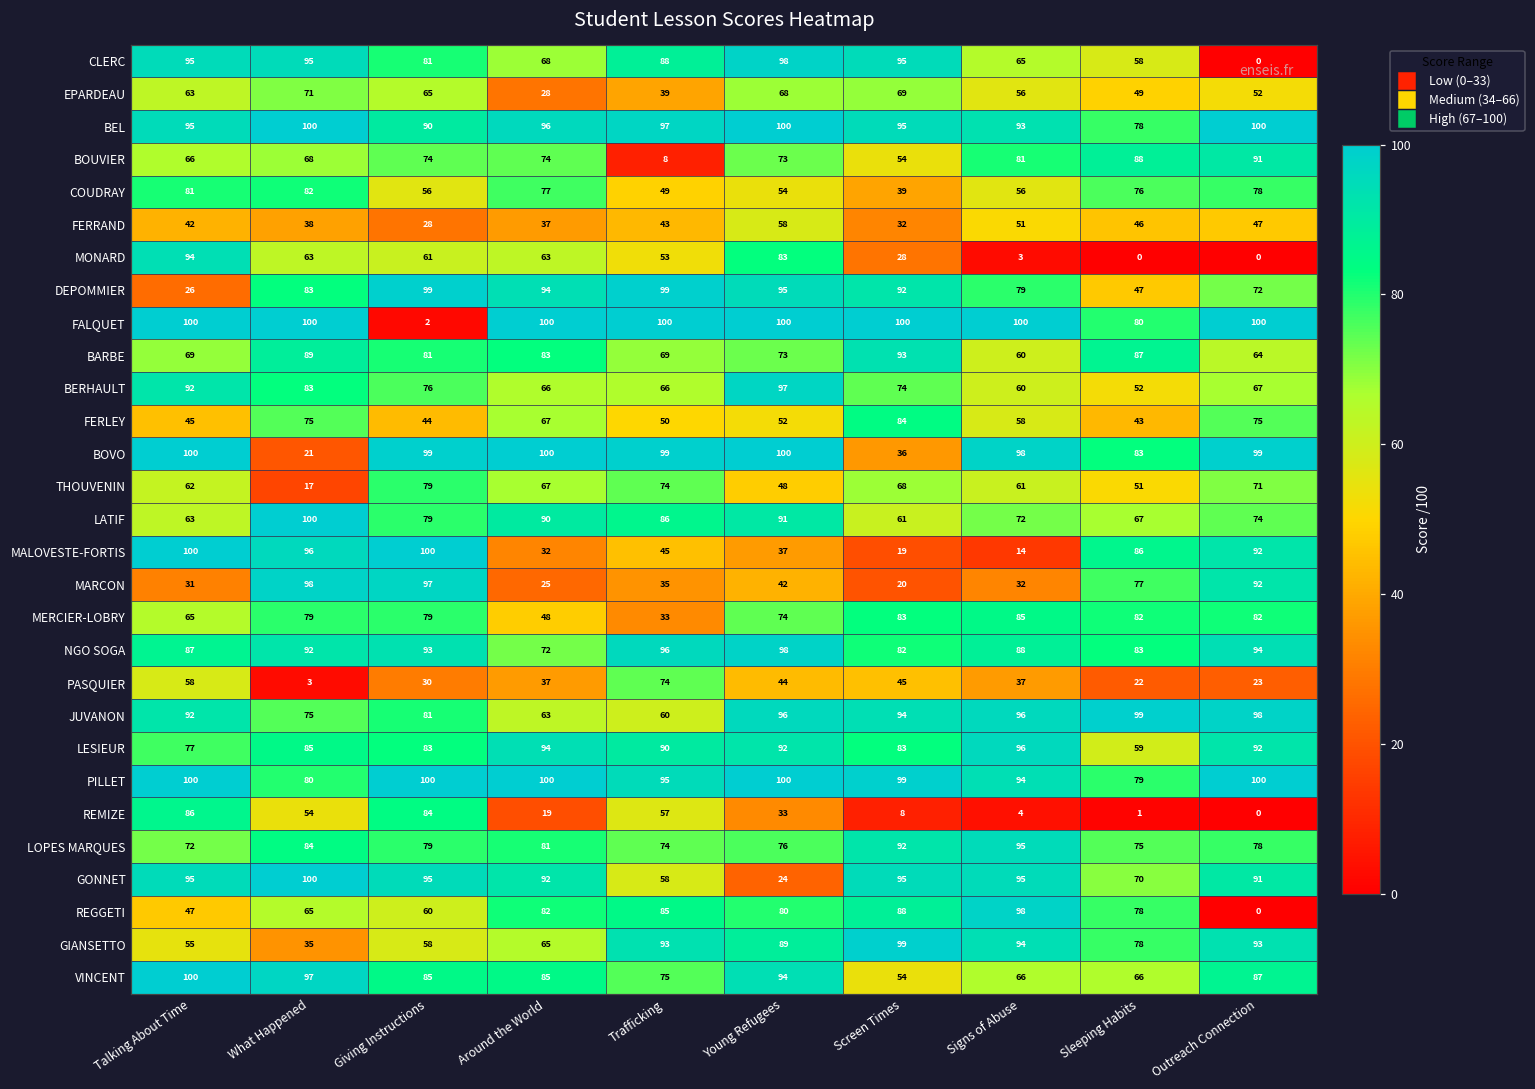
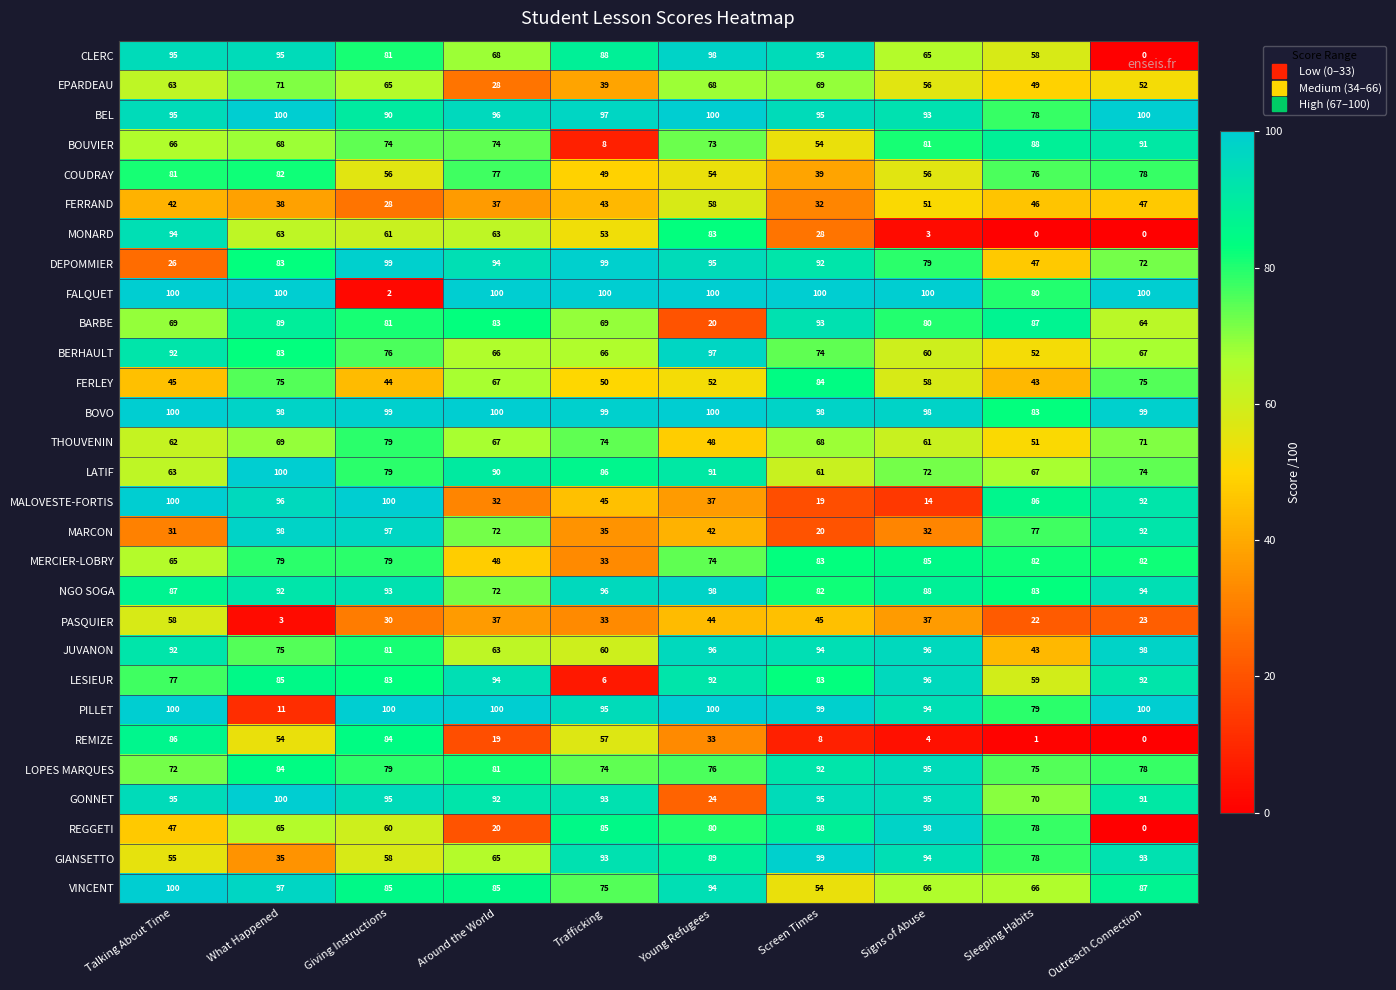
BARBE, Young Refugees: 73 -> 20
BARBE, Signs of Abuse: 60 -> 80
BOVO, What Happened: 21 -> 98
BOVO, Screen Times: 36 -> 98
THOUVENIN, What Happened: 17 -> 69
MARCON, Around the World: 25 -> 72
PASQUIER, Trafficking: 74 -> 33
JUVANON, Sleeping Habits: 99 -> 43
LESIEUR, Trafficking: 90 -> 6
PILLET, What Happened: 80 -> 11
GONNET, Trafficking: 58 -> 93
REGGETI, Around the World: 82 -> 20
